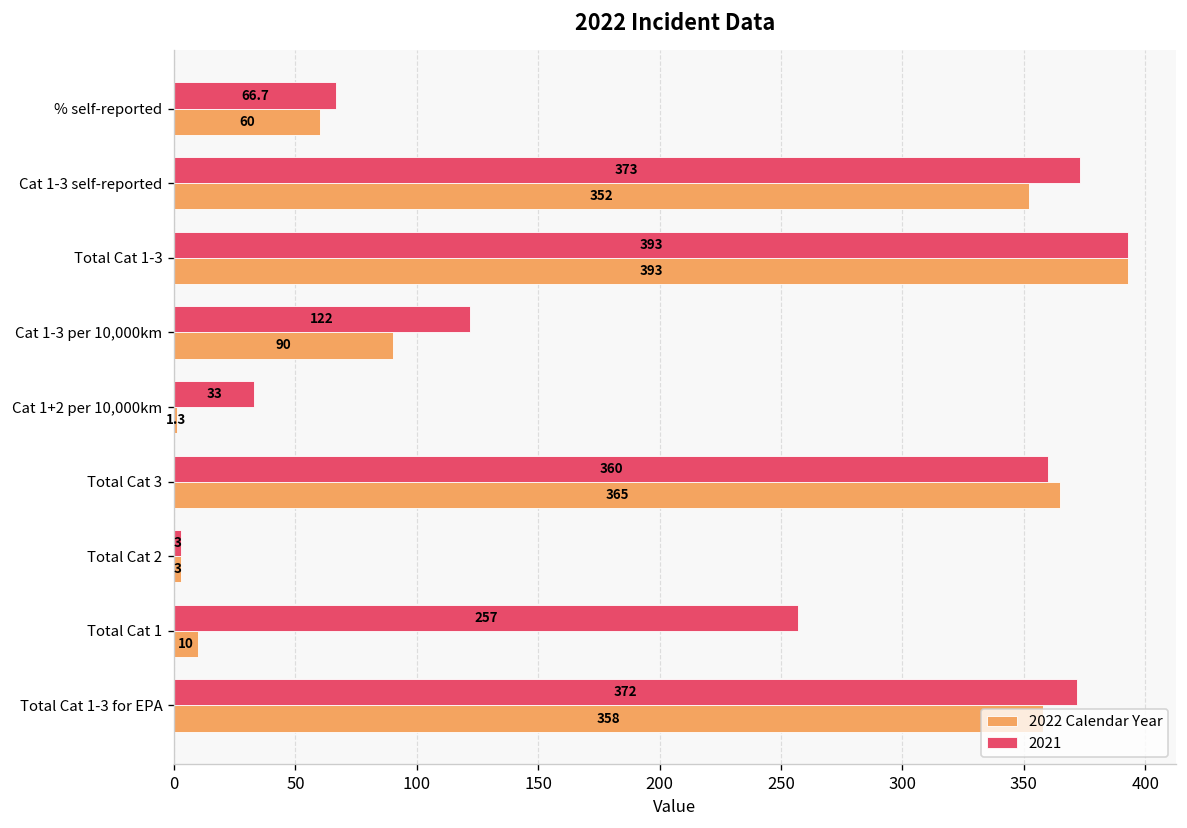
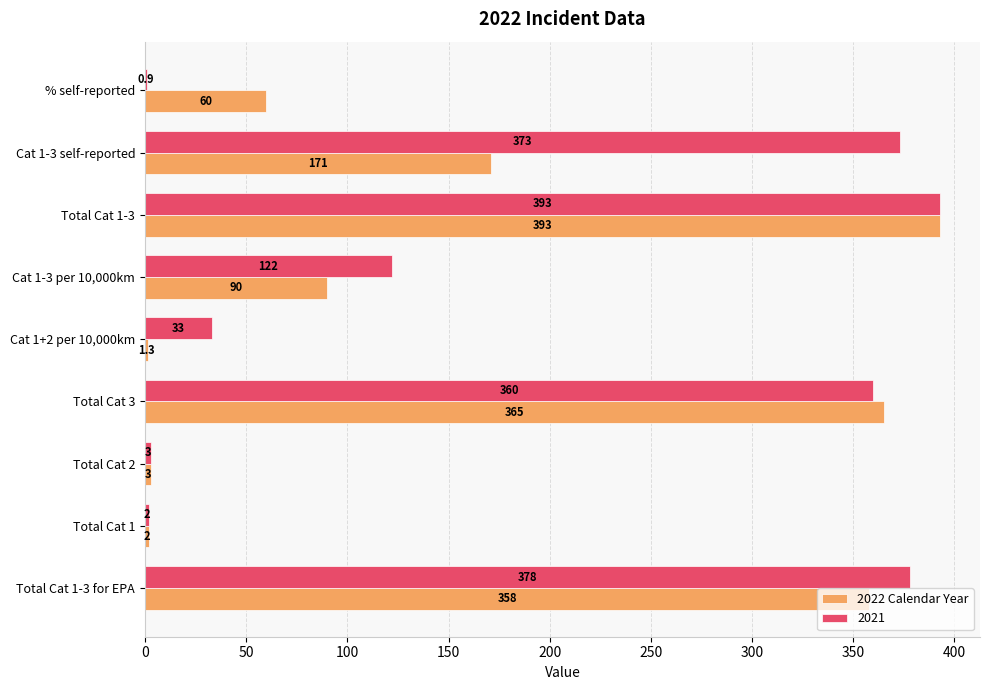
2021, % self-reported: 66.7 -> 0.9
2022 Calendar Year, Cat 1-3 self-reported: 352 -> 171
2021, Total Cat 1: 257 -> 2
2022 Calendar Year, Total Cat 1: 10 -> 2
2021, Total Cat 1-3 for EPA: 372 -> 378
